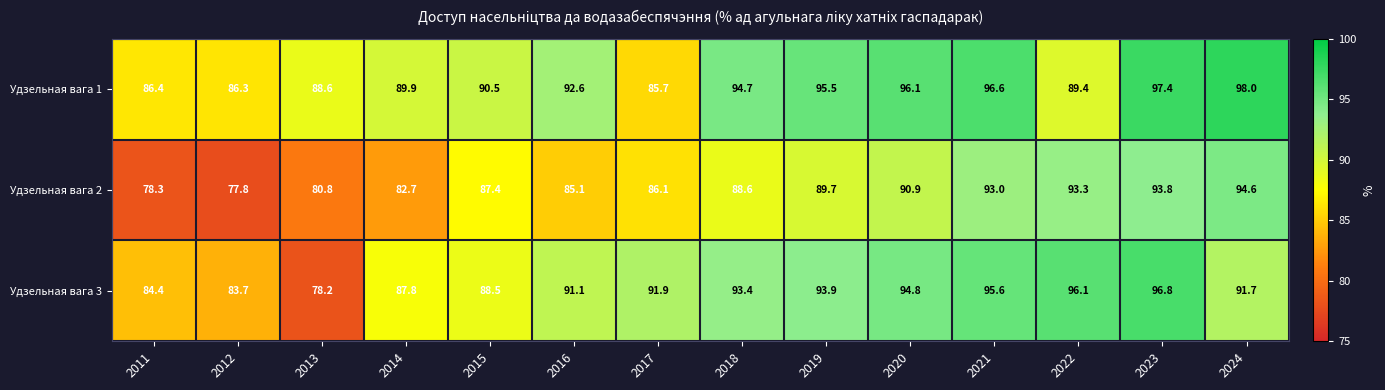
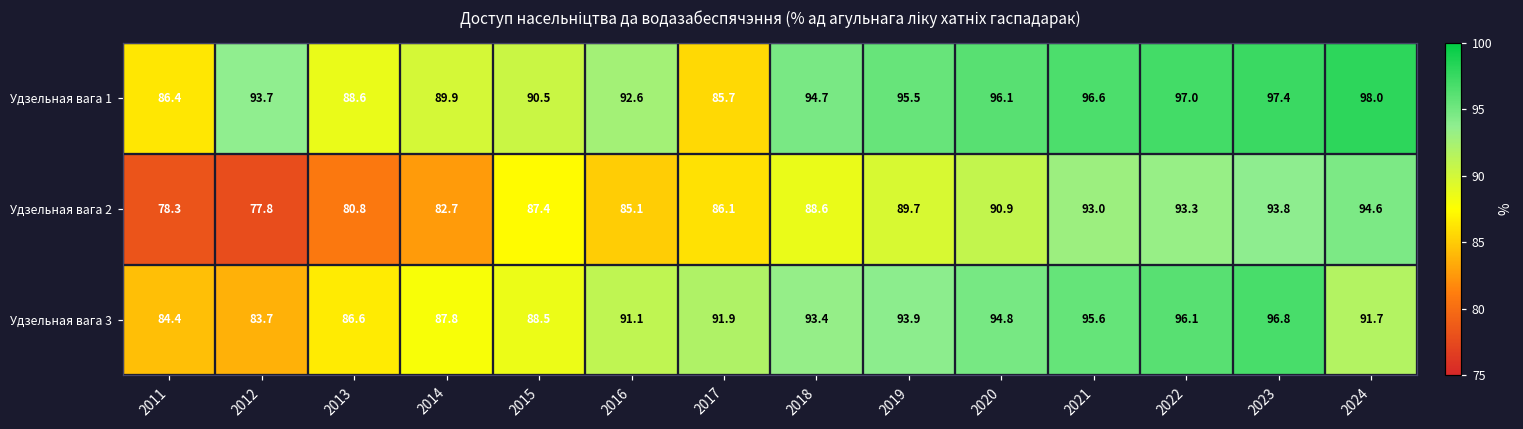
Удзельная вага 1, 2012: 86.3 -> 93.7
Удзельная вага 1, 2022: 89.4 -> 97.0
Удзельная вага 3, 2013: 78.2 -> 86.6
